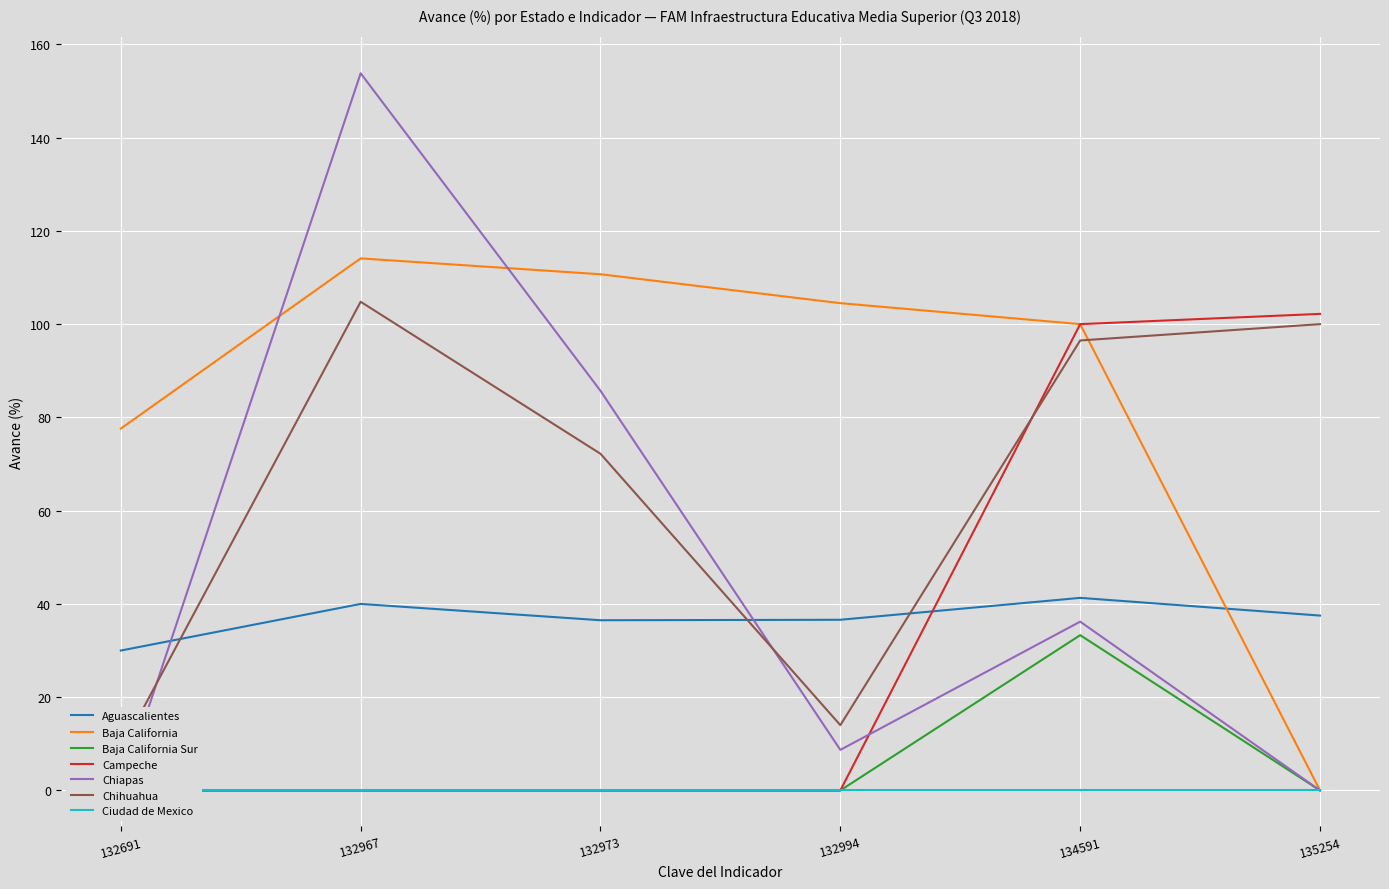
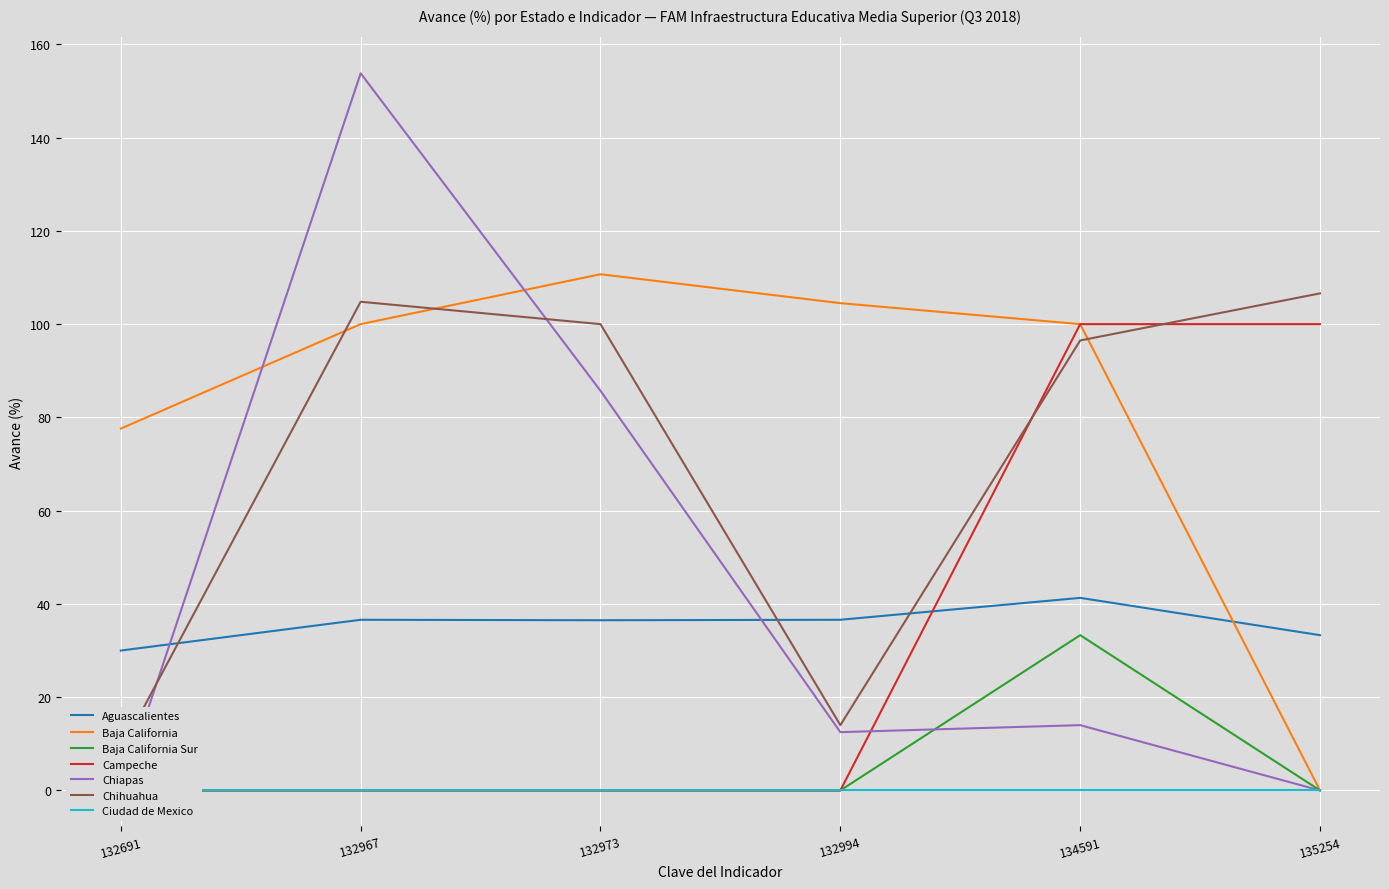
Aguascalientes, 132967: 40 -> 37
Baja California, 132967: 114 -> 100
Chihuahua, 132973: 72 -> 100
Chiapas, 132994: 9 -> 13
Chiapas, 134591: 36 -> 14
Aguascalientes, 135254: 38 -> 33
Campeche, 135254: 102 -> 100
Chihuahua, 135254: 100 -> 107
